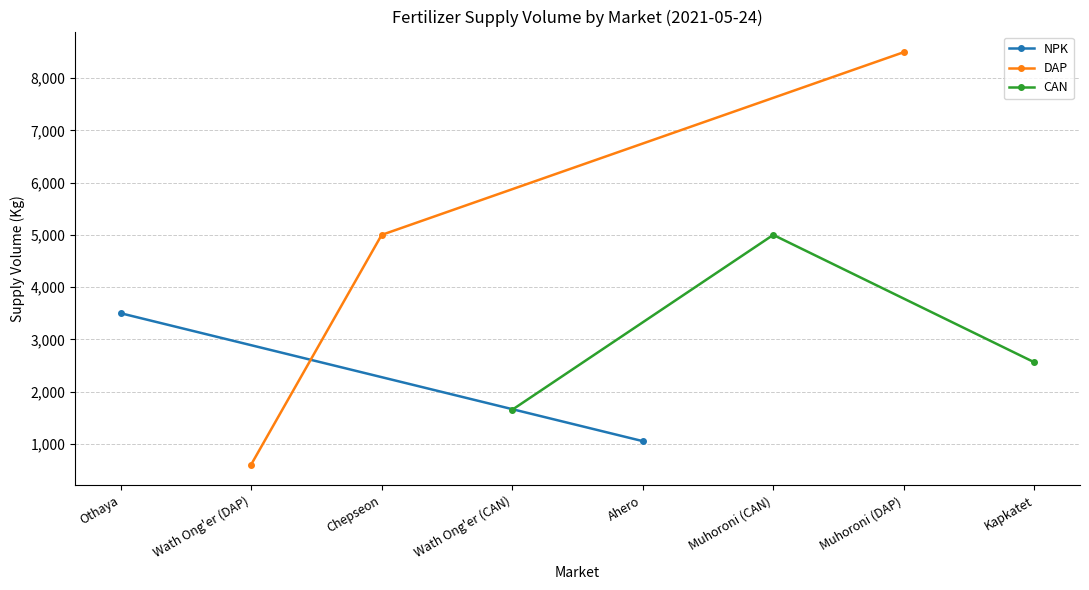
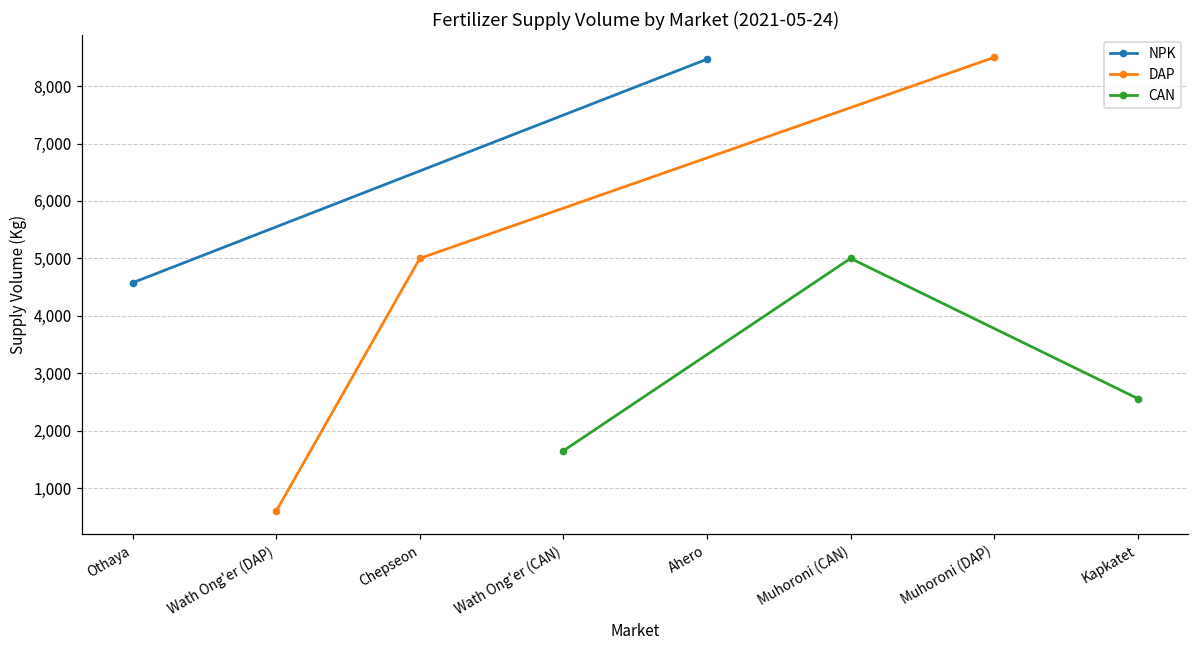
NPK, Othaya: 3,500 -> 4,600
NPK, Ahero: 1,100 -> 8,500
